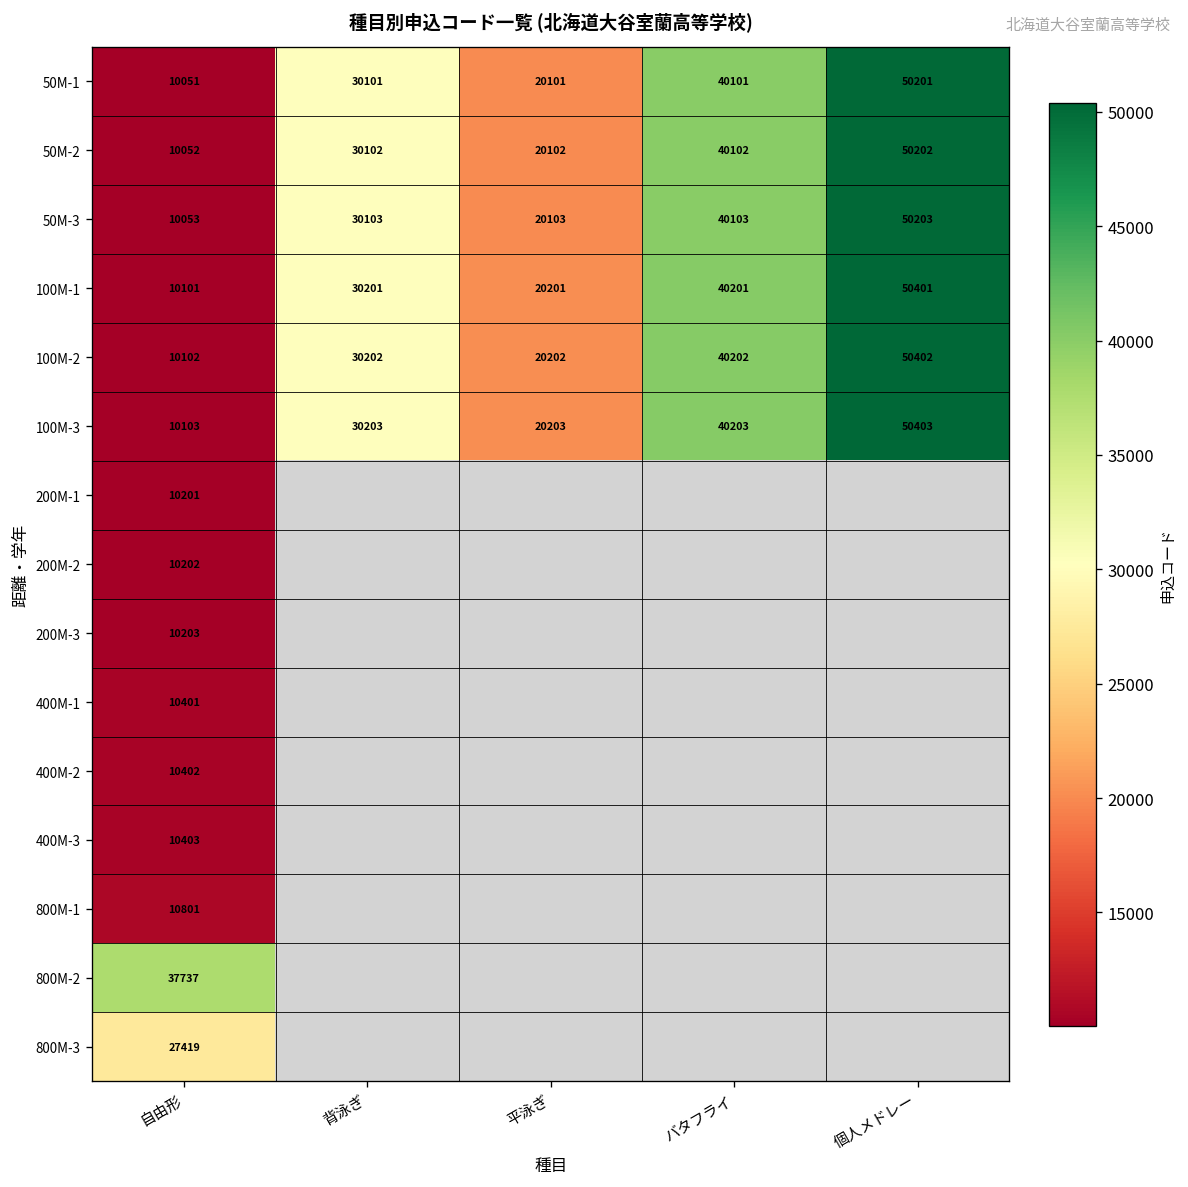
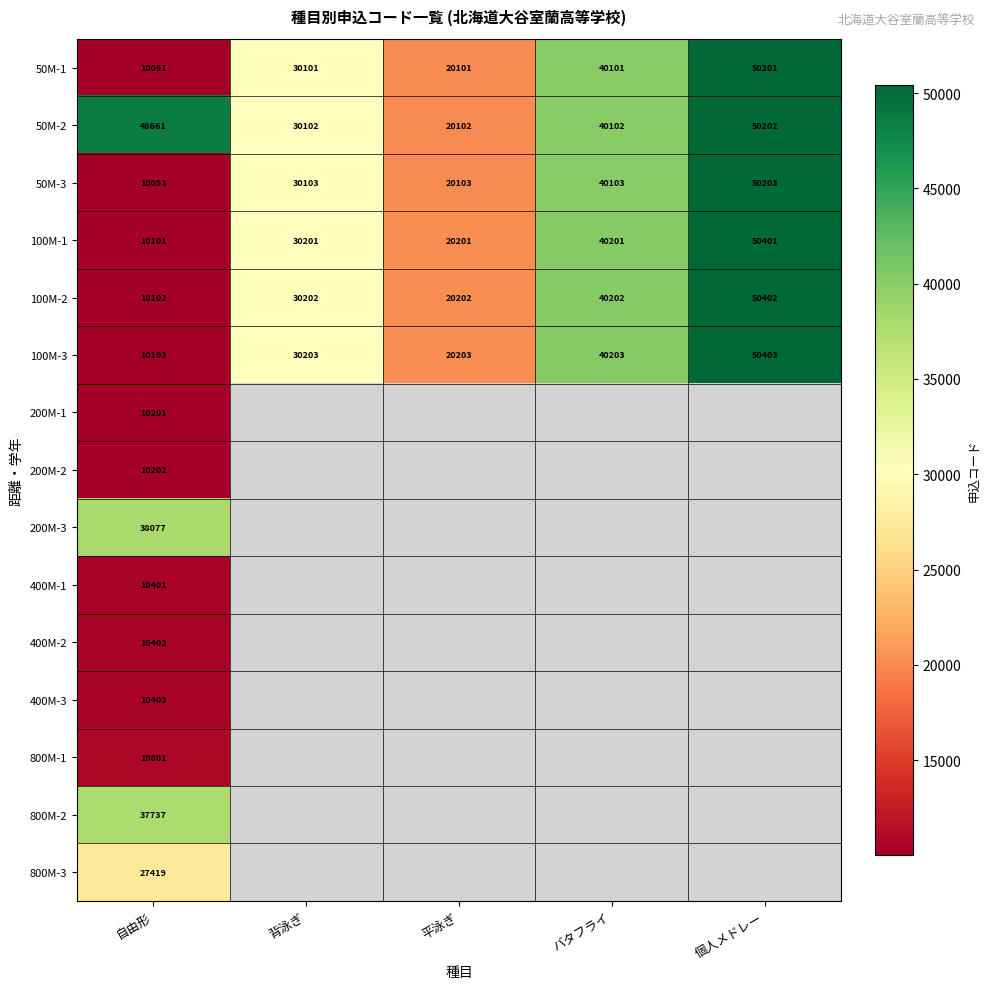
50M-2, 自由形: 10052 -> 48661
200M-3, 自由形: 10203 -> 38077
